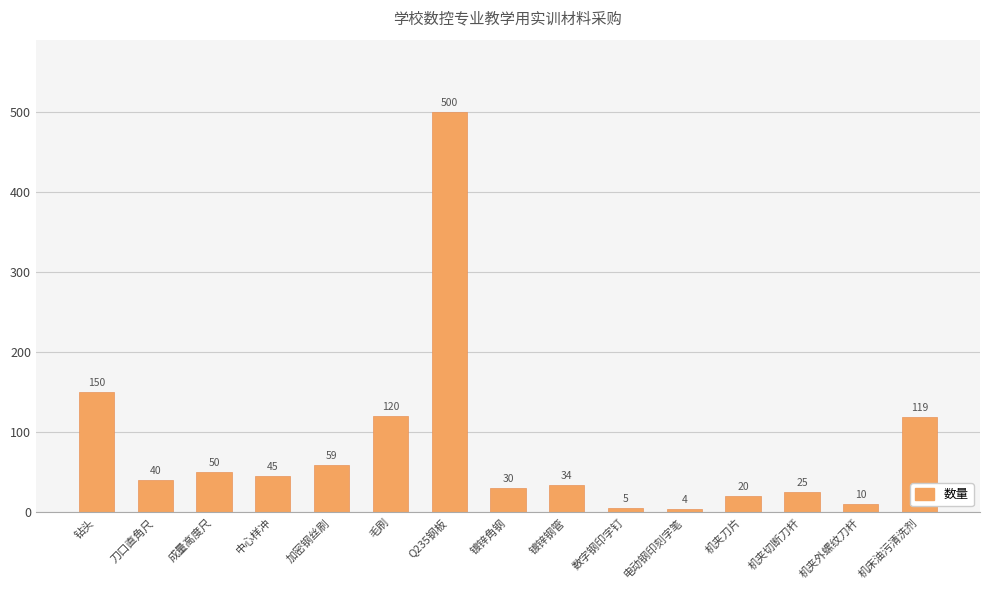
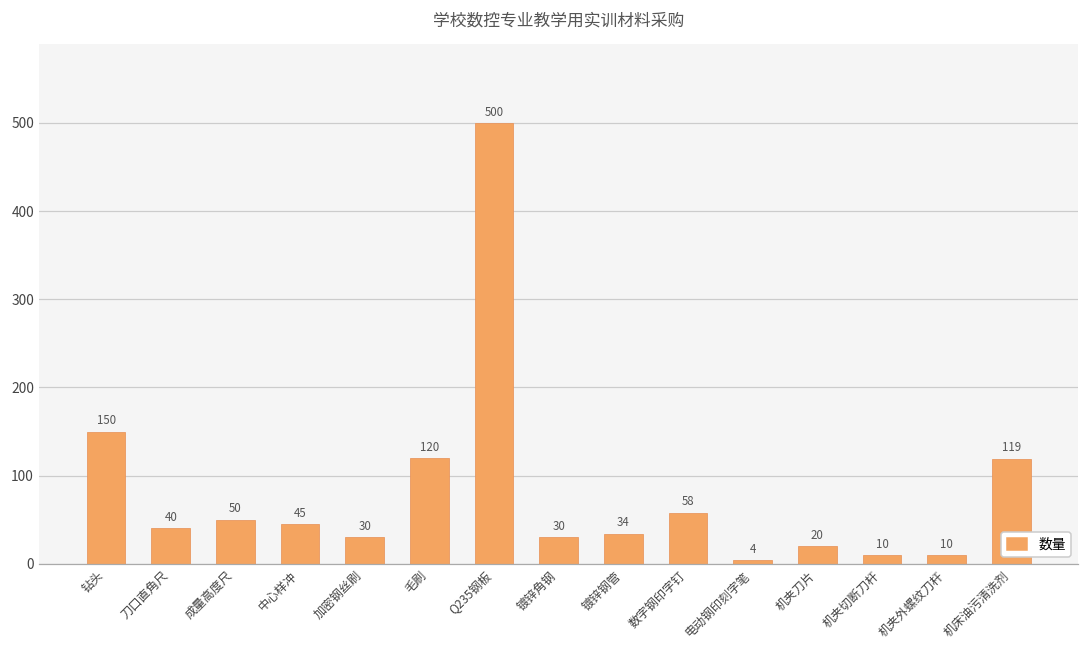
加密钢丝刷: 59 -> 30
数字钢印字钉: 5 -> 58
机夹切断刀杆: 25 -> 10
